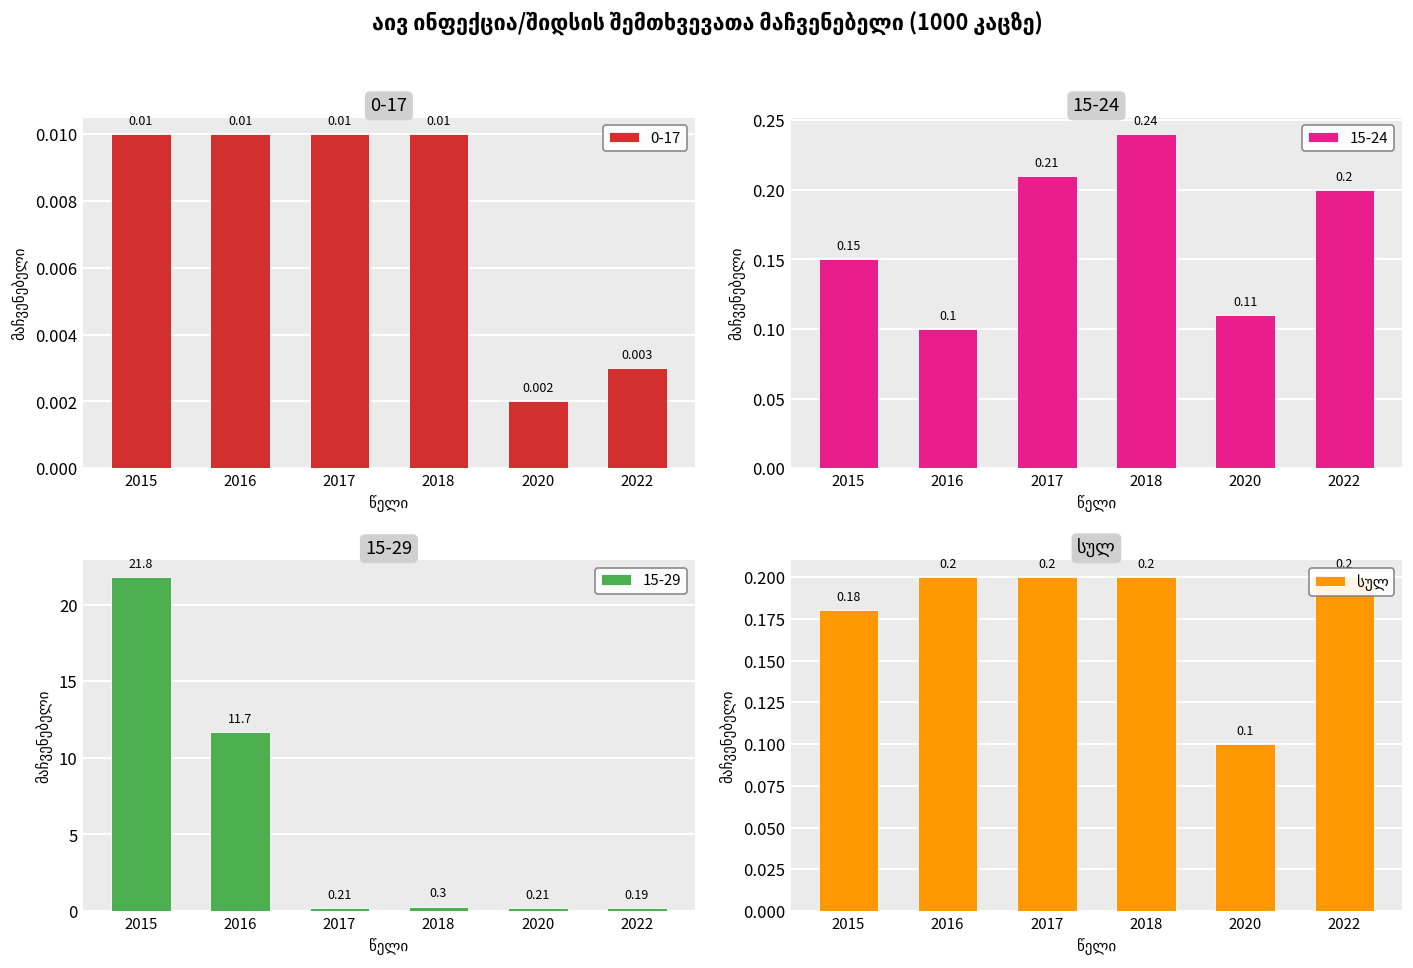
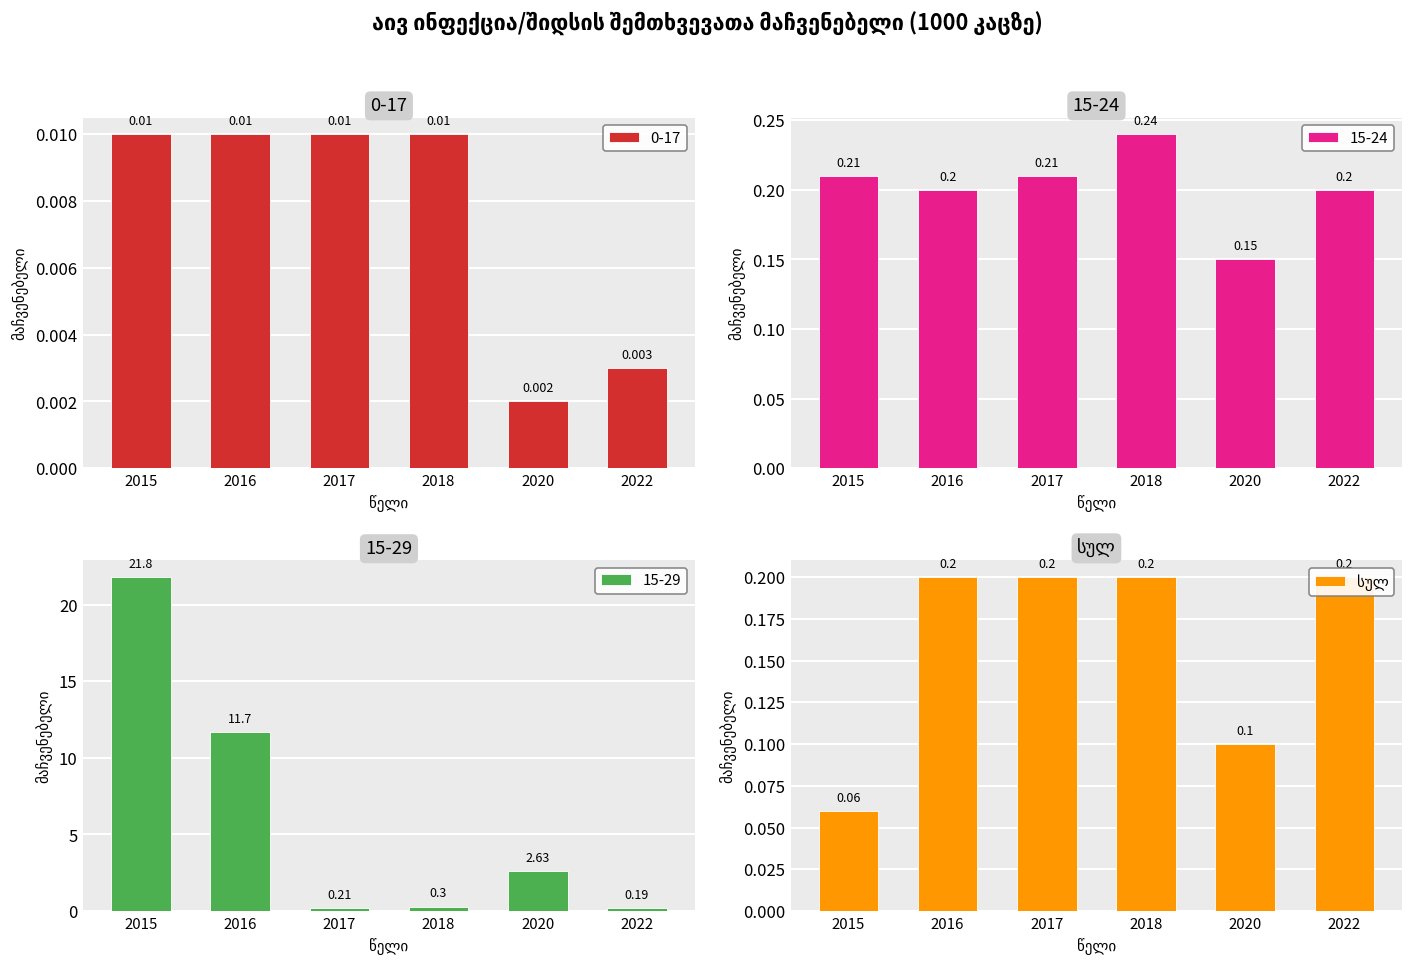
15-24, 2015: 0.15 -> 0.21
15-24, 2016: 0.1 -> 0.2
15-24, 2020: 0.11 -> 0.15
15-29, 2020: 0.21 -> 2.63
სულ, 2015: 0.18 -> 0.06
